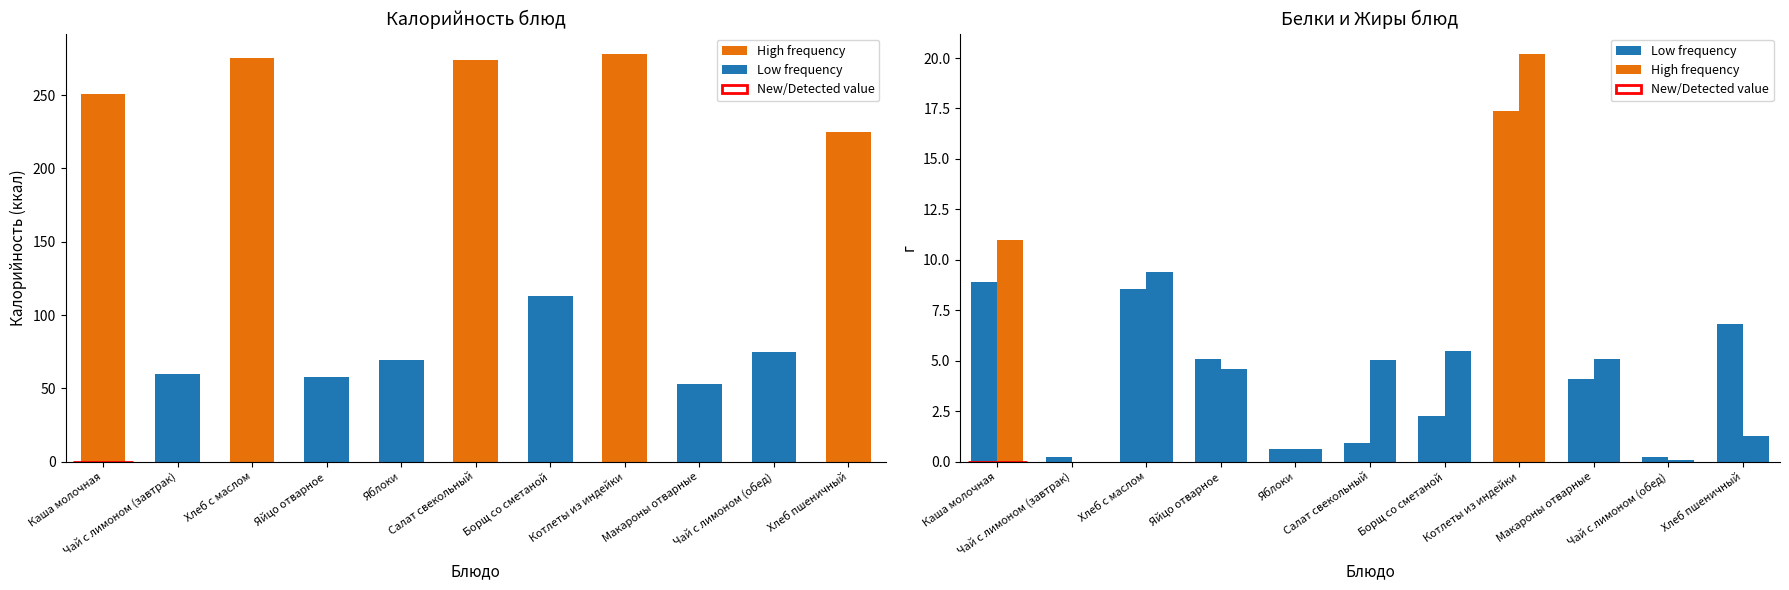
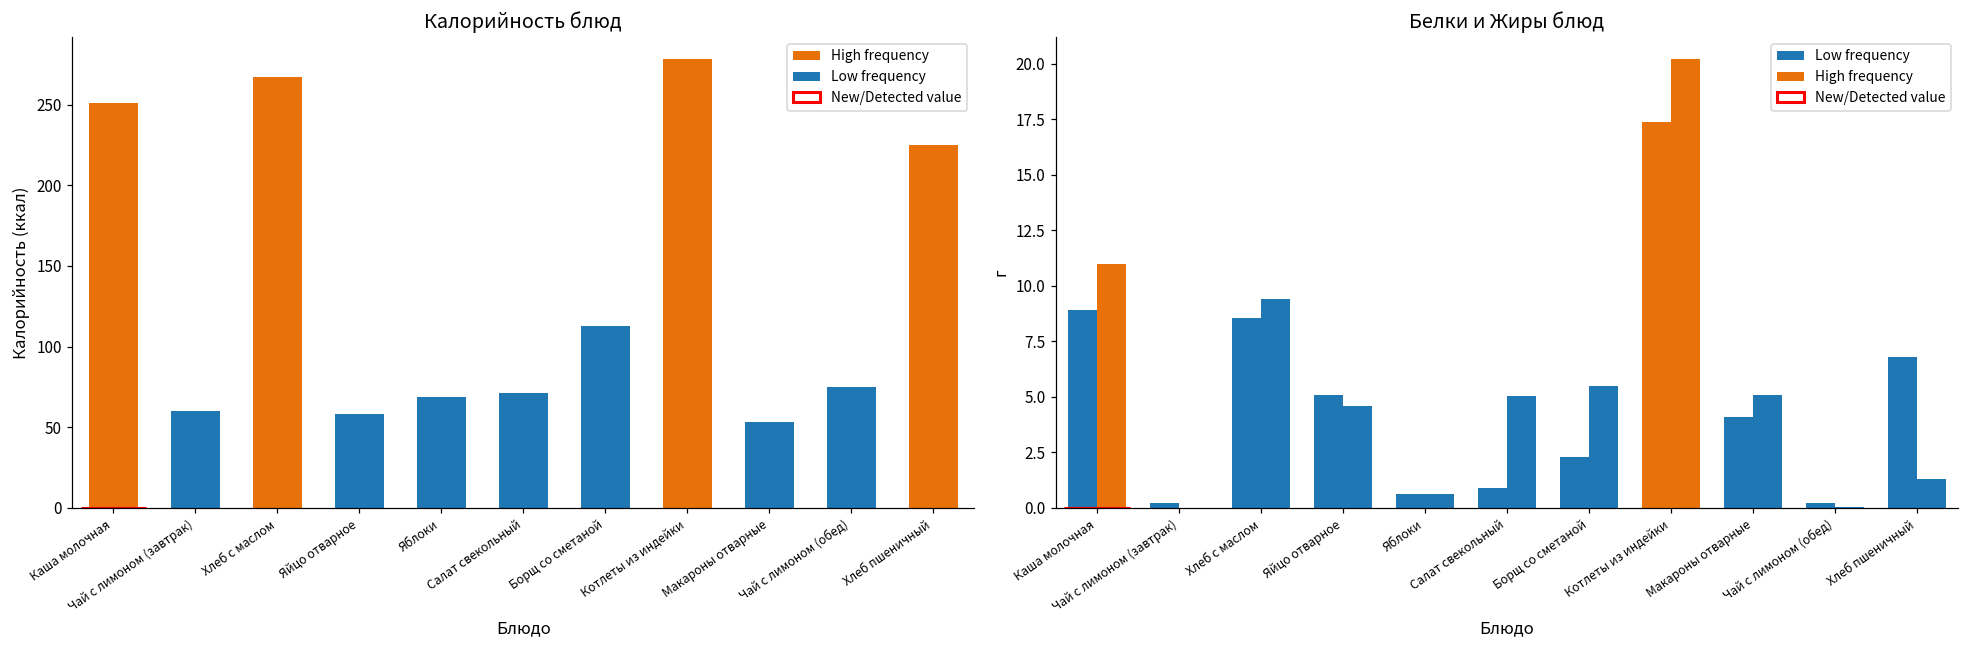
Калорийность блюд, Хлеб с маслом: 275 -> 267
Калорийность блюд, Салат свекольный: 274 -> 71
